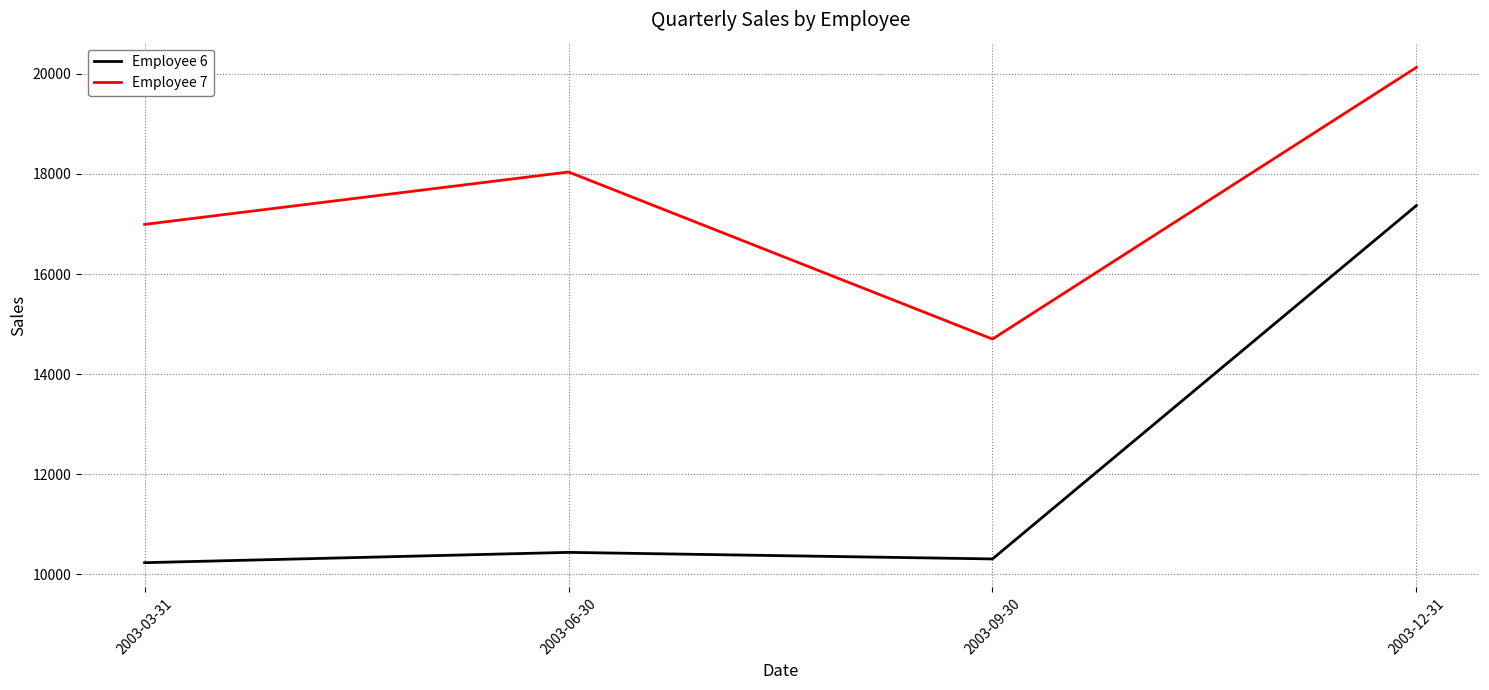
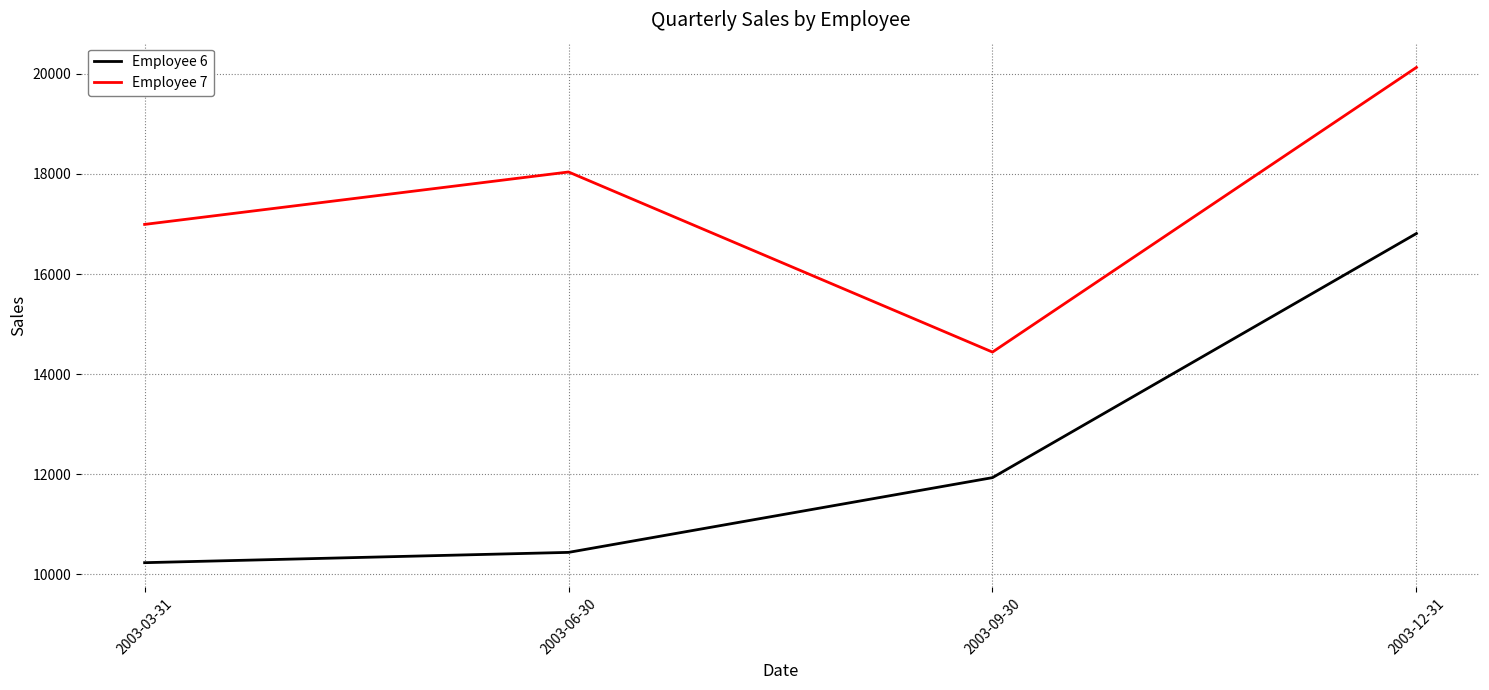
Employee 6, 2003-09-30: 10300 -> 11900
Employee 7, 2003-09-30: 14700 -> 14400
Employee 6, 2003-12-31: 17400 -> 16800
